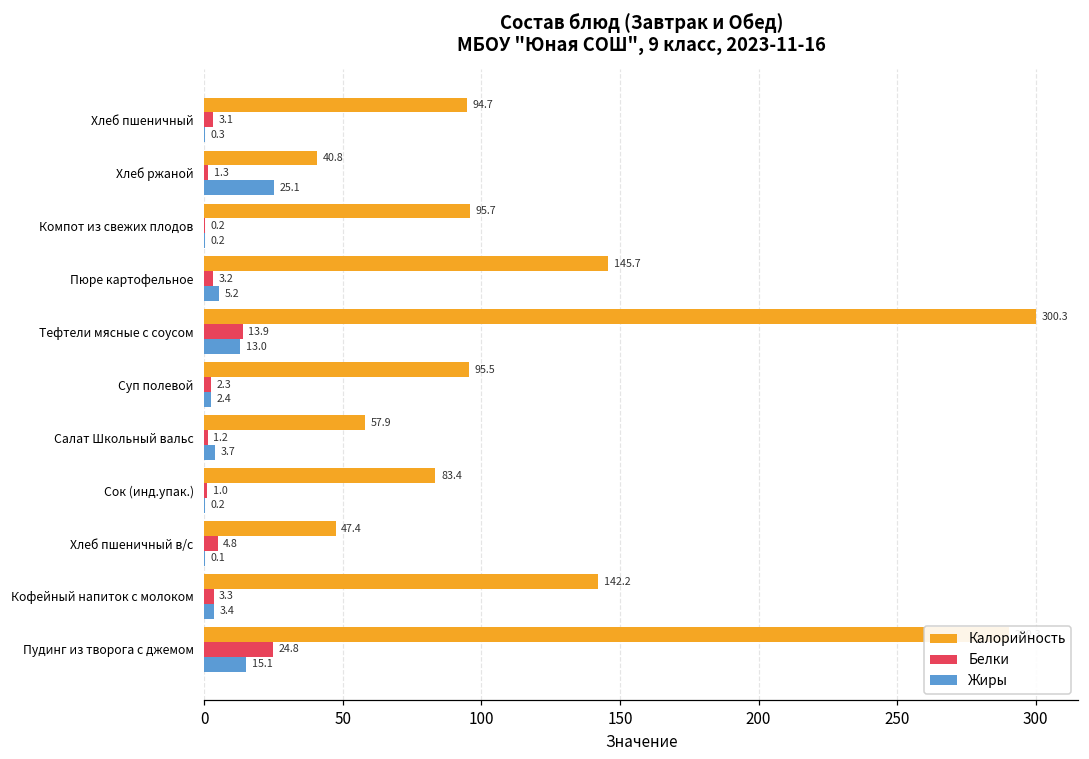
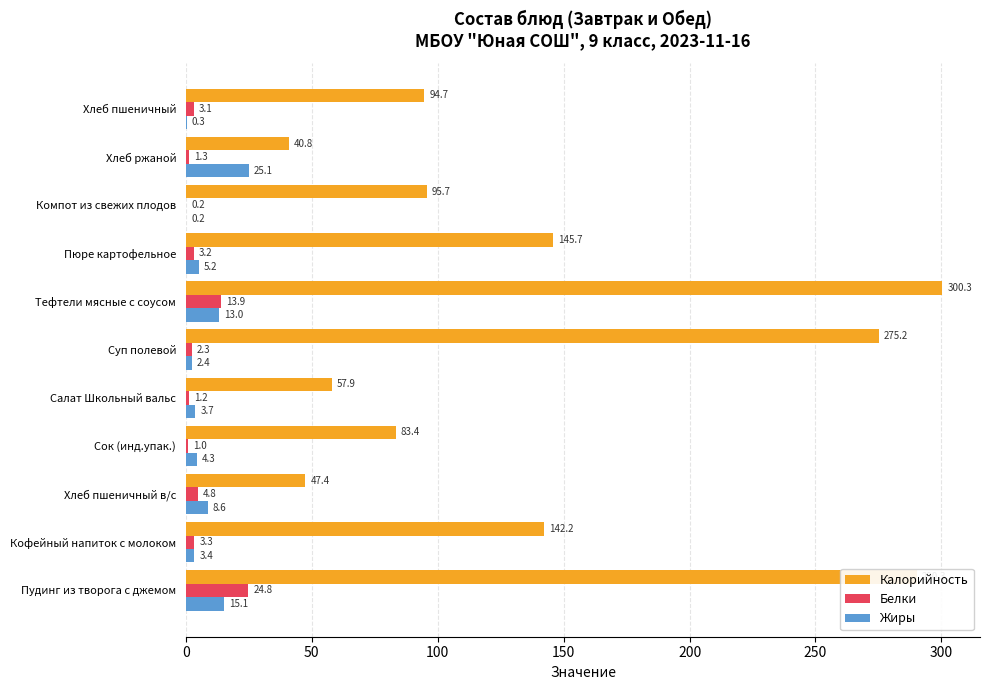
Калорийность, Суп полевой: 95.5 -> 275.2
Жиры, Сок (инд.упак.): 0.2 -> 4.3
Жиры, Хлеб пшеничный в/с: 0.1 -> 8.6
